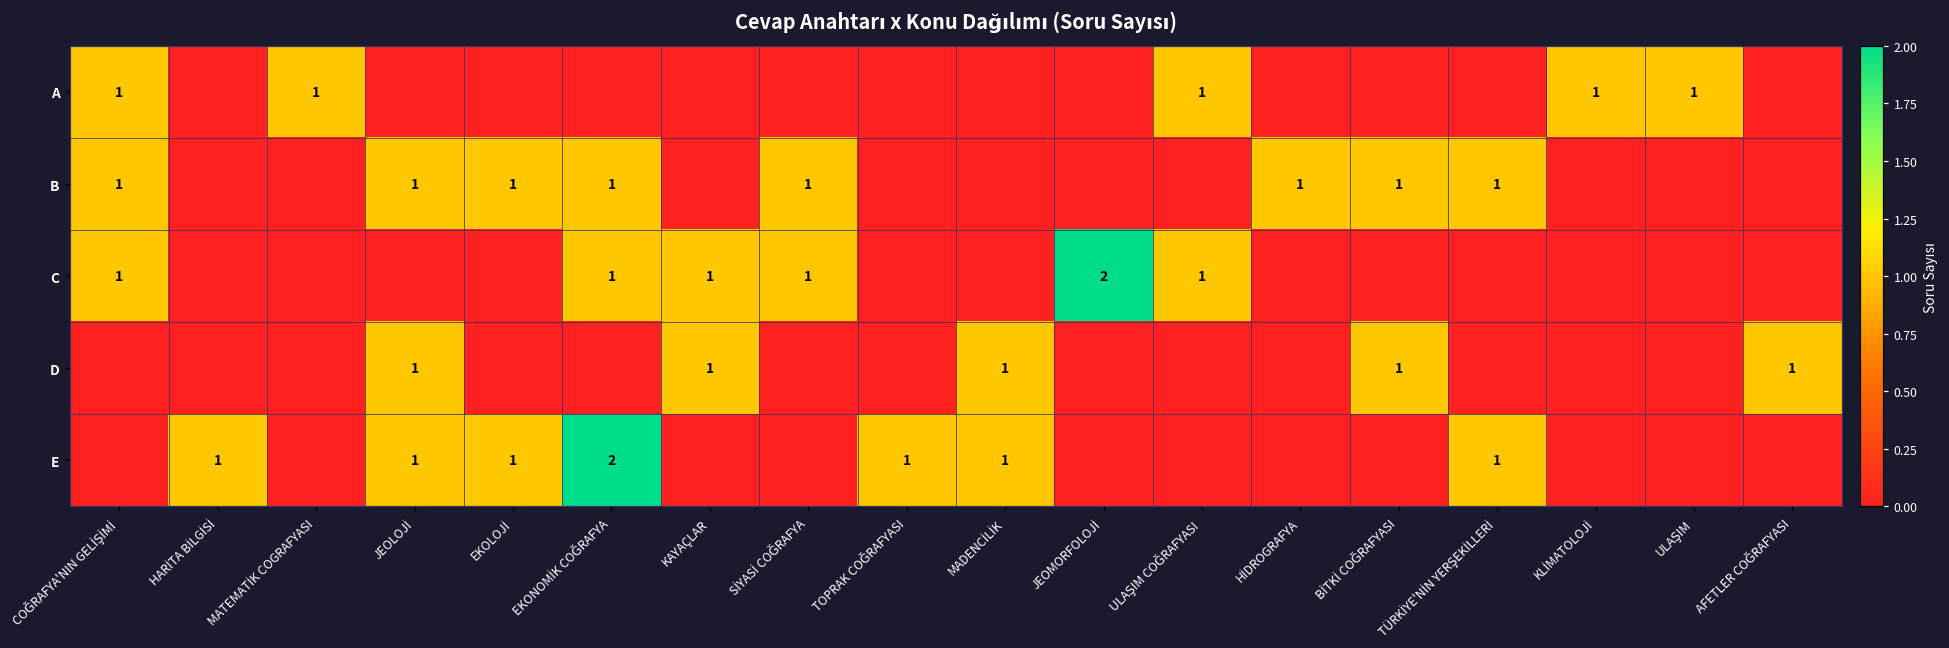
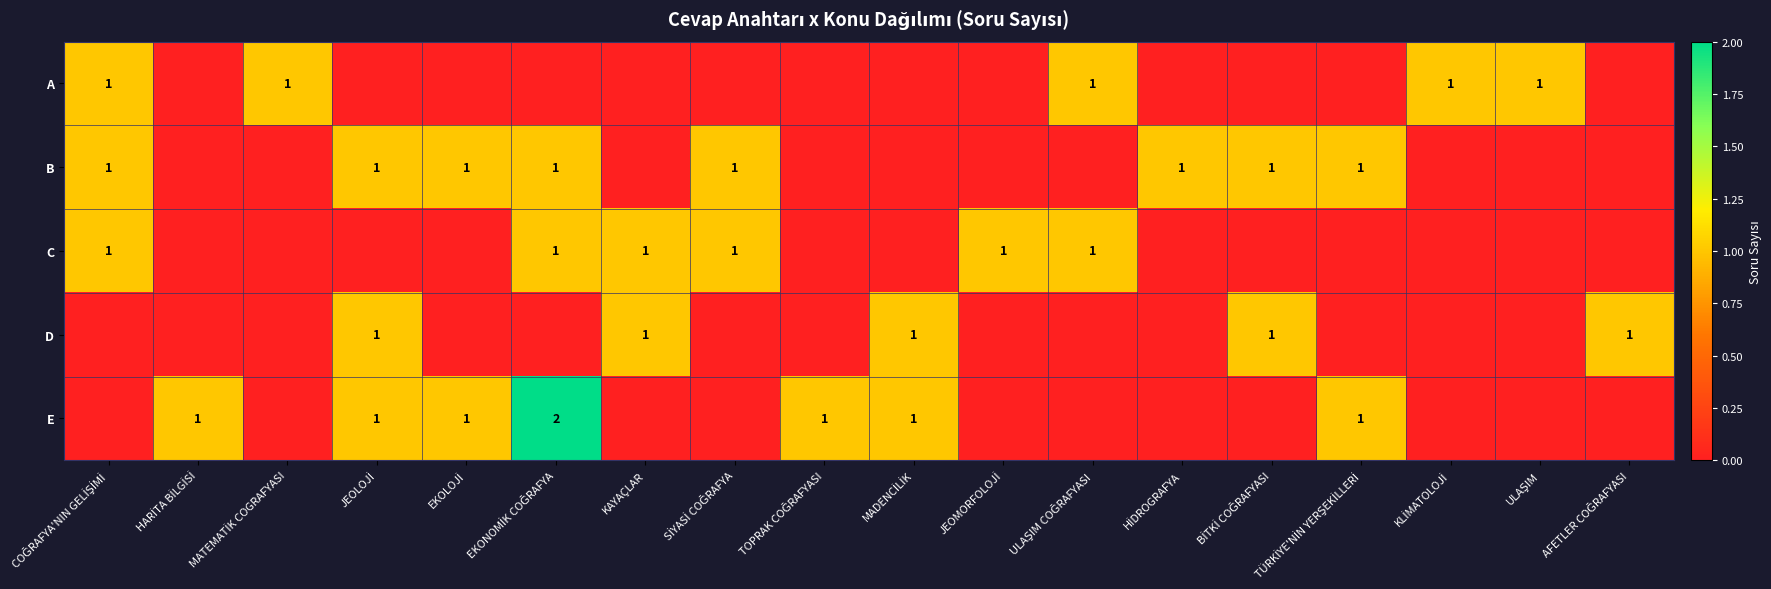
C, JEOMORFOLOJİ: 2 -> 1
